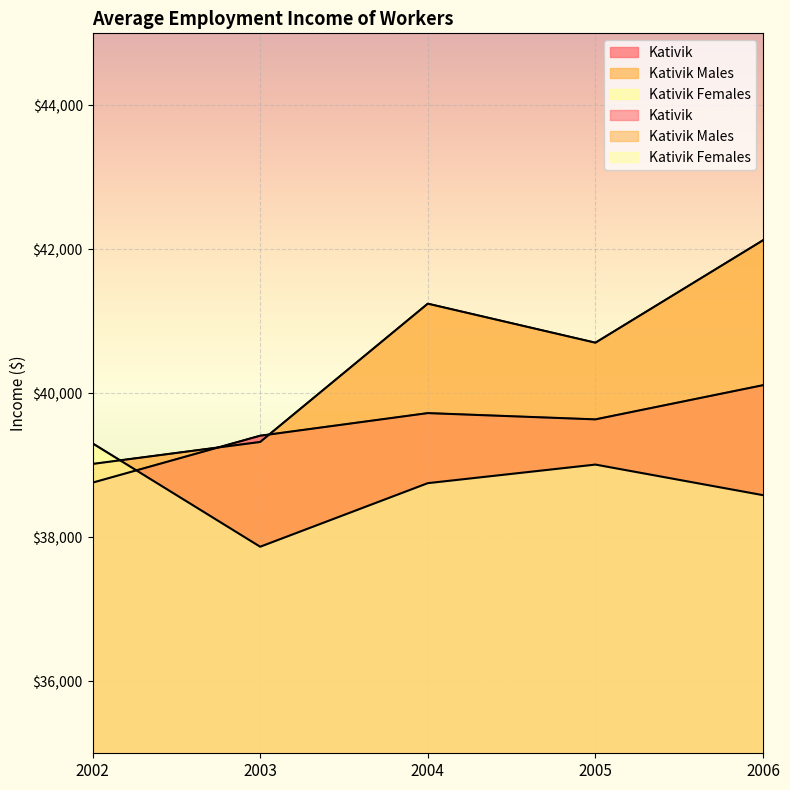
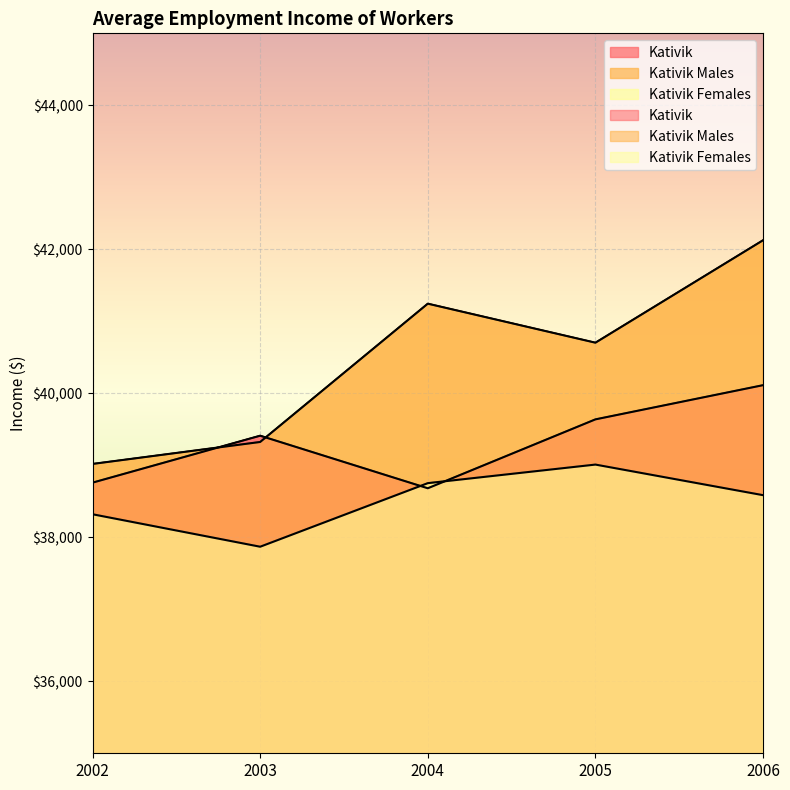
Kativik Females, 2002: $39,300 -> $38,300
Kativik, 2004: $39,700 -> $38,700
